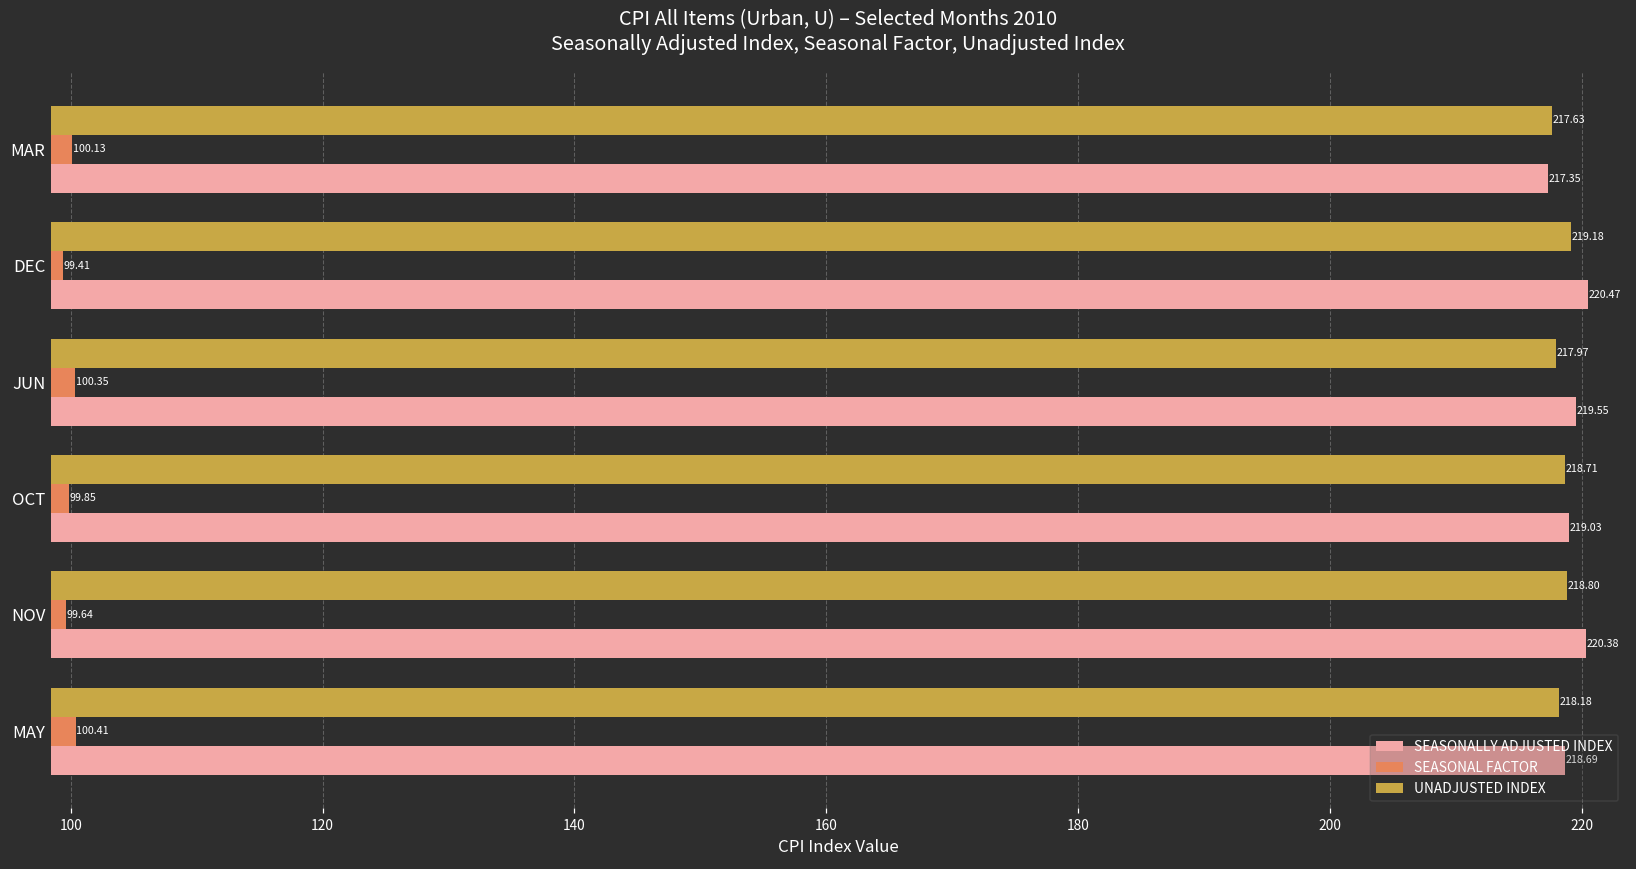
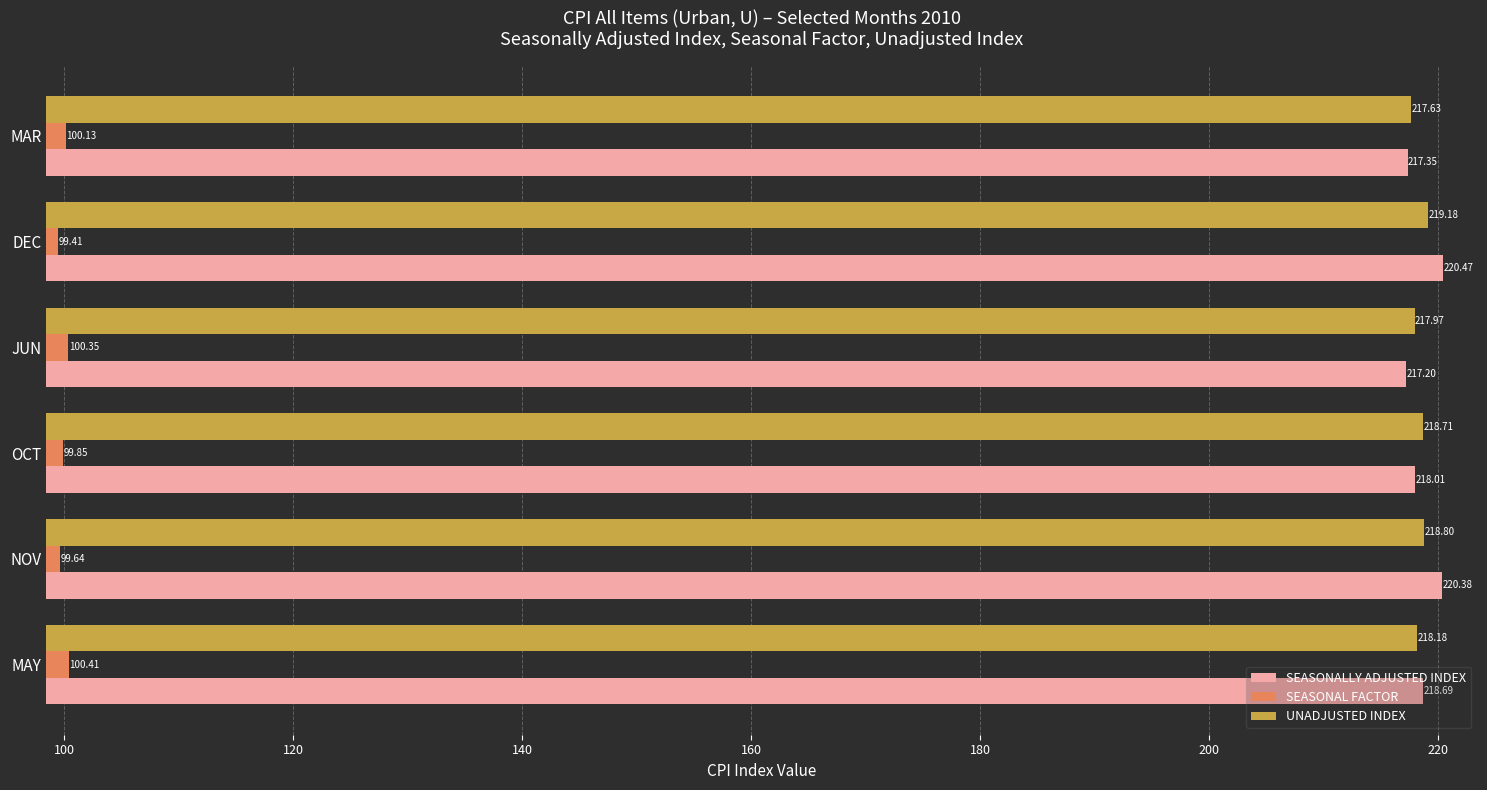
SEASONALLY ADJUSTED INDEX, JUN: 219.55 -> 217.20
SEASONALLY ADJUSTED INDEX, OCT: 219.03 -> 218.01
